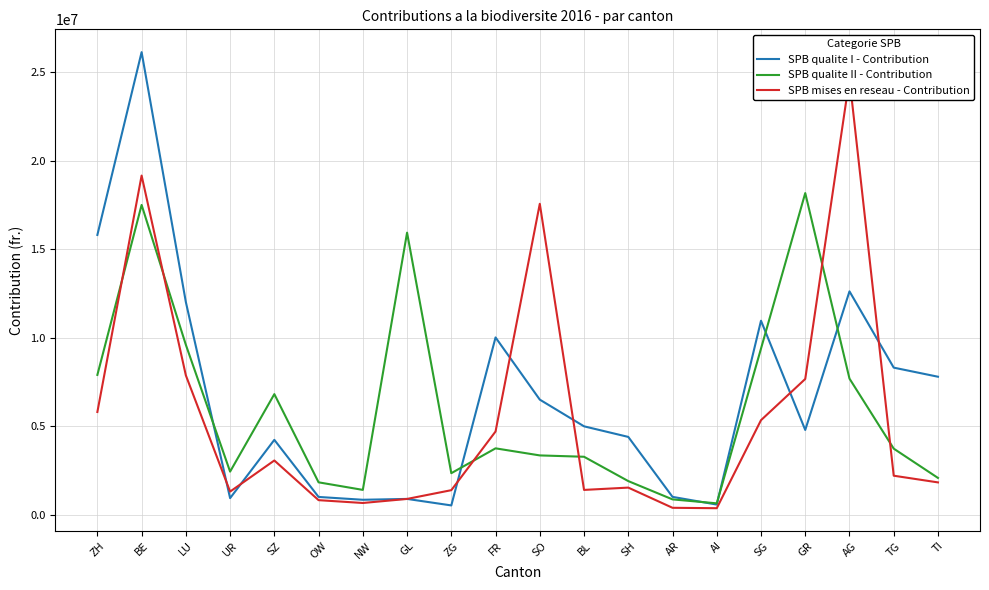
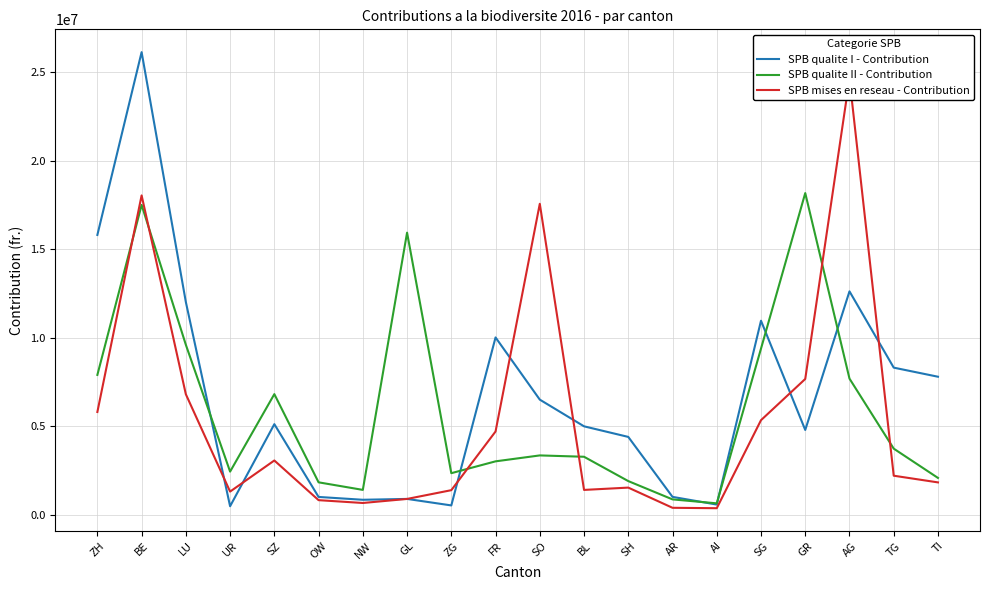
SPB mises en reseau - Contribution, BE: 19200000 -> 18000000
SPB mises en reseau - Contribution, LU: 7900000 -> 6800000
SPB qualite I - Contribution, UR: 900000 -> 500000
SPB qualite I - Contribution, SZ: 4200000 -> 5100000
SPB qualite II - Contribution, FR: 3700000 -> 3000000
